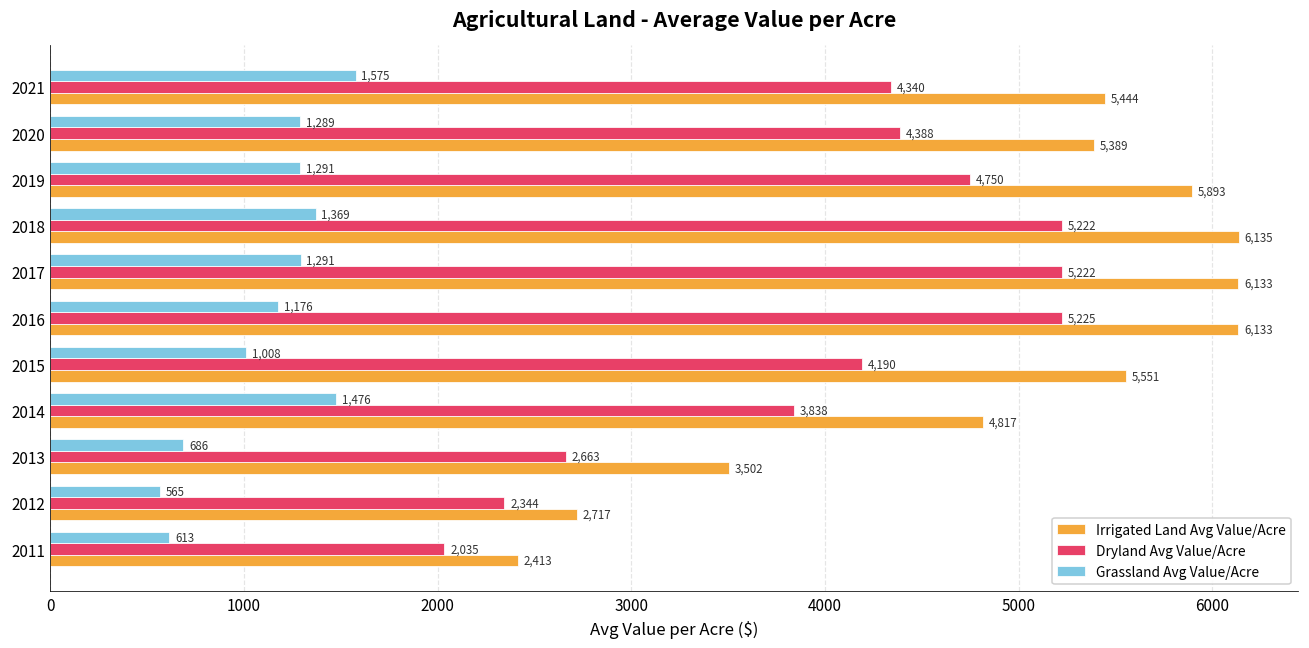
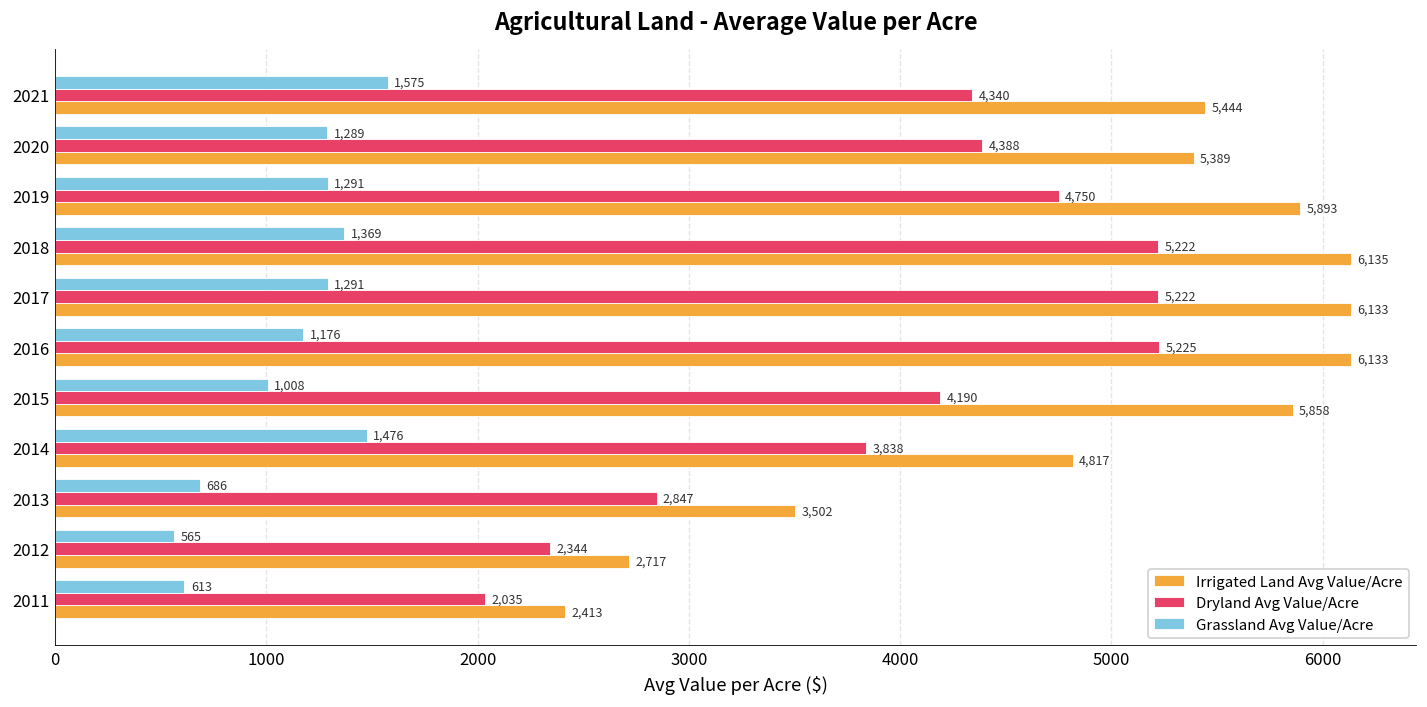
Irrigated Land Avg Value/Acre, 2015: 5,551 -> 5,858
Dryland Avg Value/Acre, 2013: 2,663 -> 2,847
